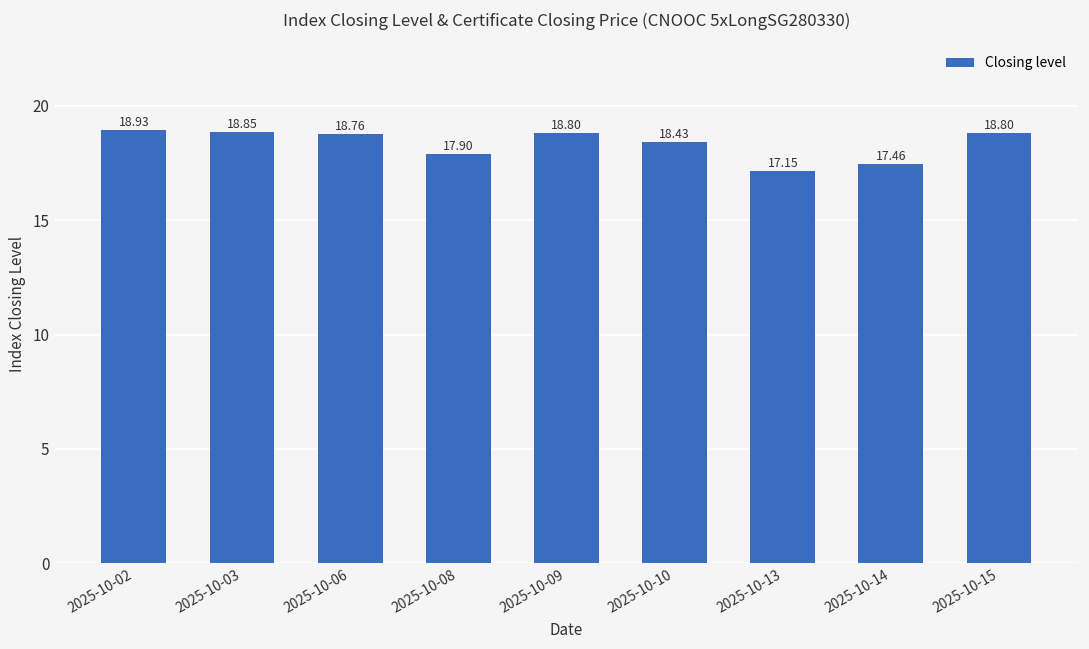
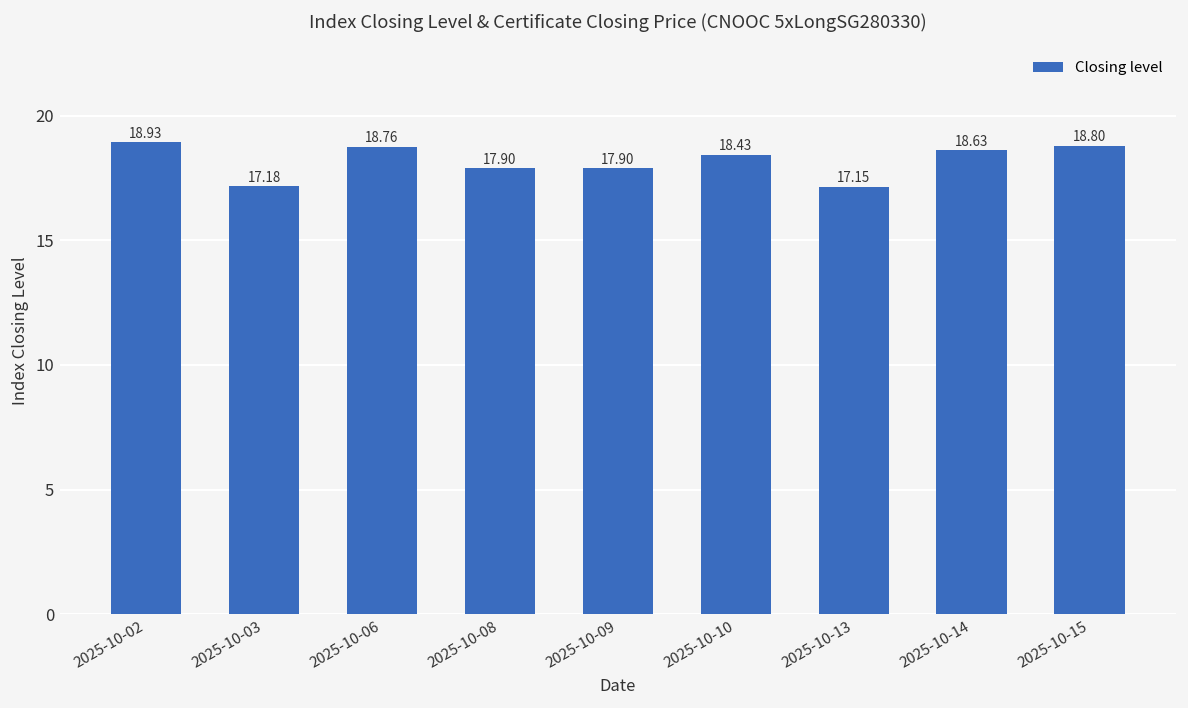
2025-10-03: 18.85 -> 17.18
2025-10-09: 18.80 -> 17.90
2025-10-14: 17.46 -> 18.63
